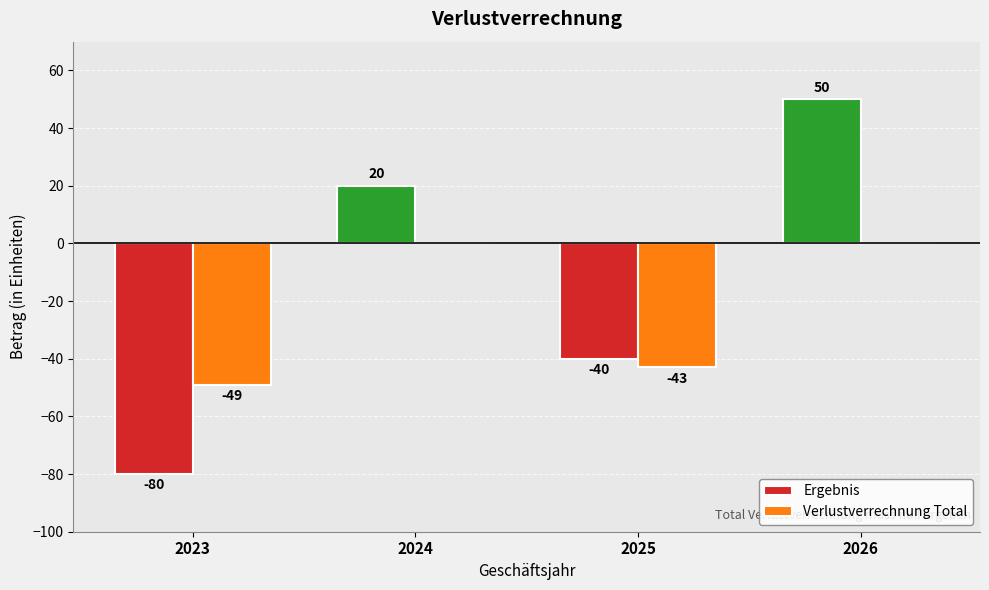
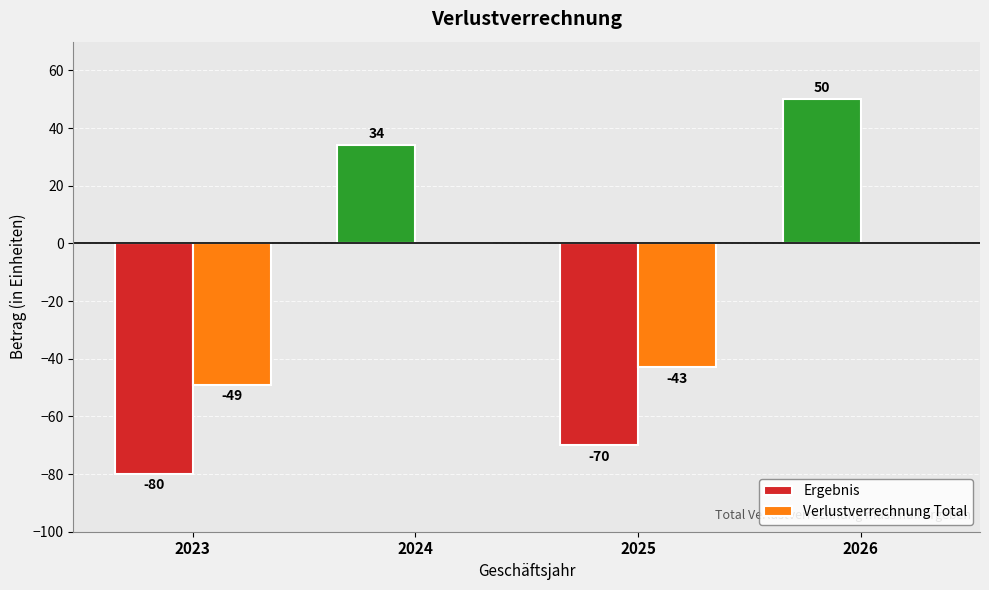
Ergebnis, 2024: 20 -> 34
Ergebnis, 2025: -40 -> -70
